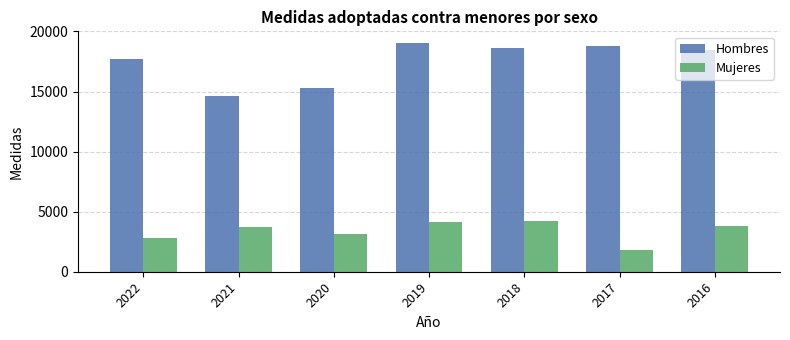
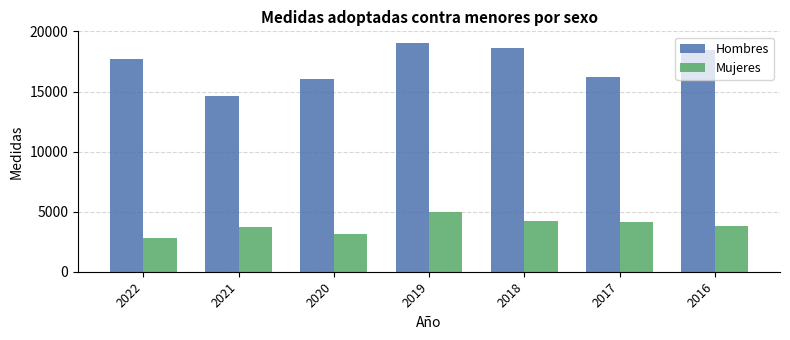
Hombres, 2020: 15300 -> 16100
Mujeres, 2019: 4200 -> 5000
Hombres, 2017: 18800 -> 16200
Mujeres, 2017: 1800 -> 4200
